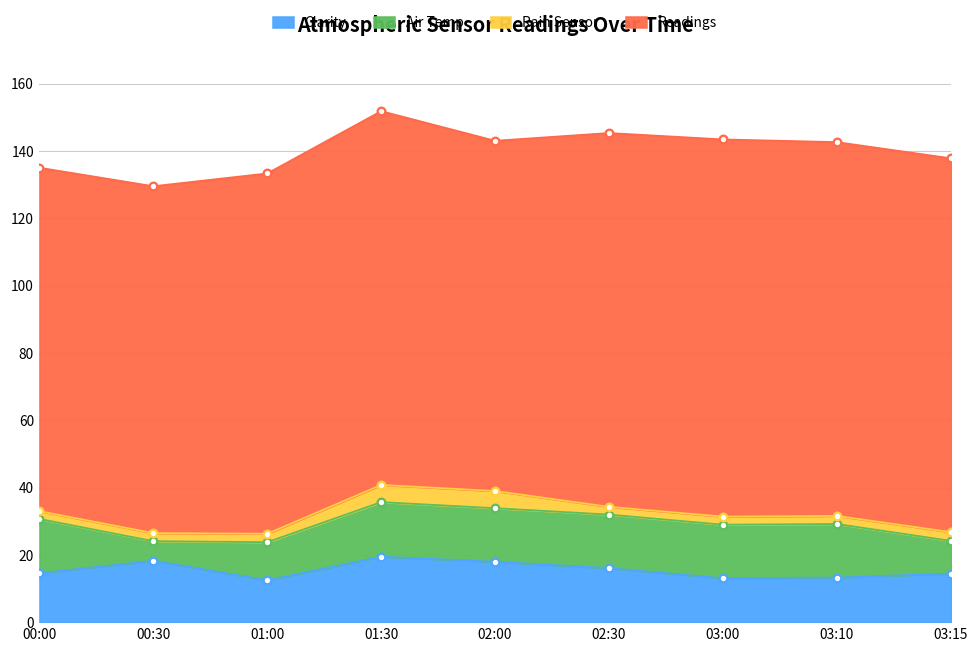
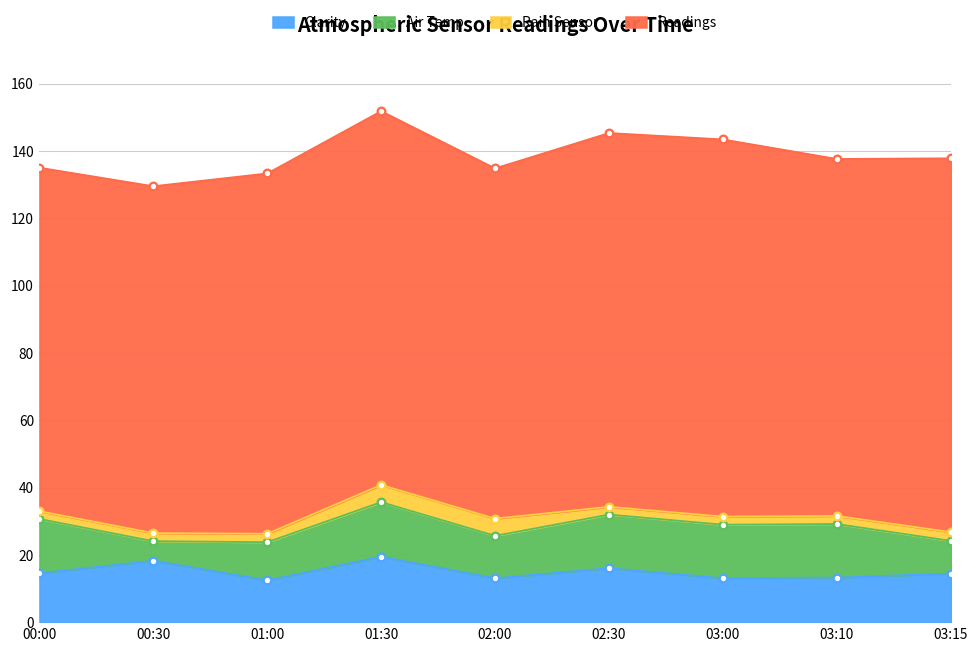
Clarity, 02:00: 18 -> 13
Air Temp, 02:00: 16 -> 13
Readings, 03:10: 111 -> 106
